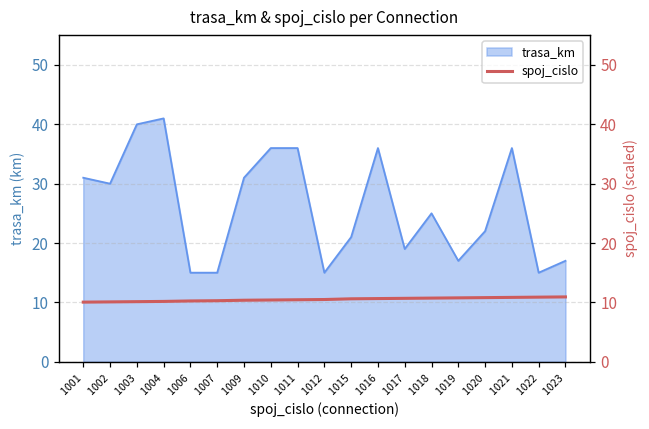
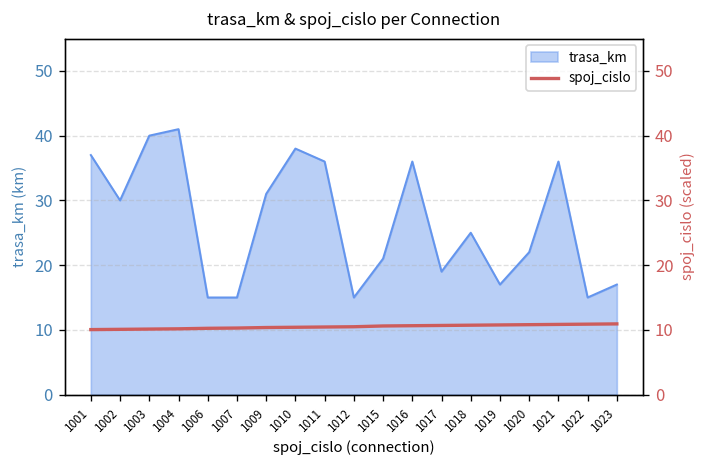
trasa_km, 1001: 31 -> 37
trasa_km, 1010: 36 -> 38
